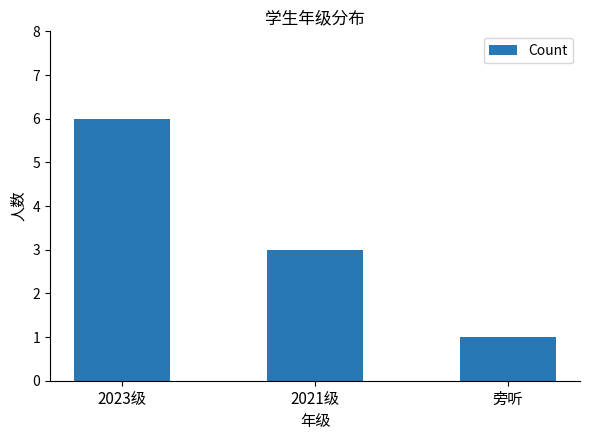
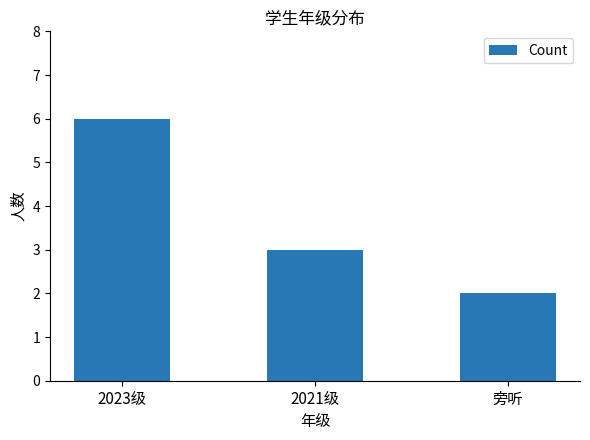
旁听: 1 -> 2
